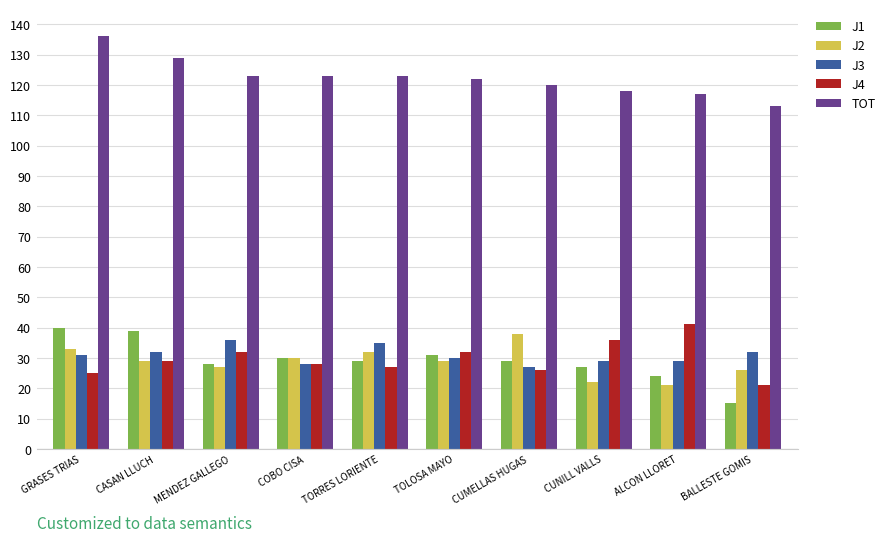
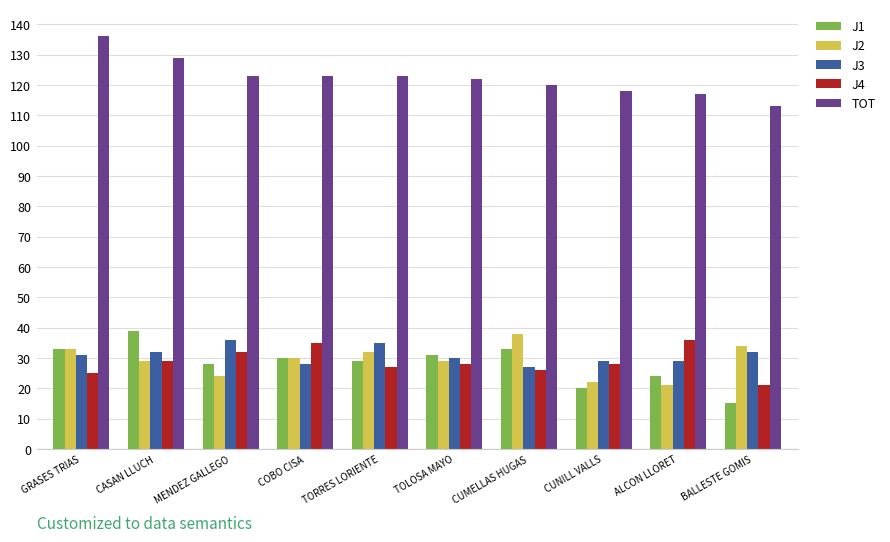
J1, GRASES TRIAS: 40 -> 33
J2, MENDEZ GALLEGO: 27 -> 24
J4, COBO CISA: 28 -> 35
J4, TOLOSA MAYO: 32 -> 28
J1, CUMELLAS HUGAS: 29 -> 33
J1, CUNILL VALLS: 27 -> 20
J4, CUNILL VALLS: 36 -> 28
J4, ALCON LLORET: 41 -> 36
J2, BALLESTE GOMIS: 26 -> 34
